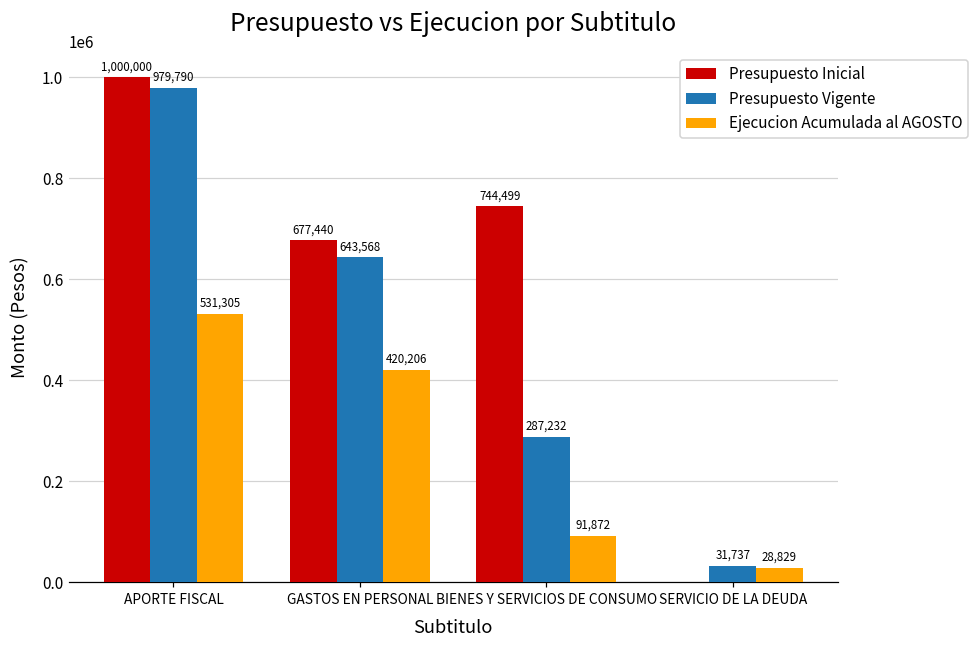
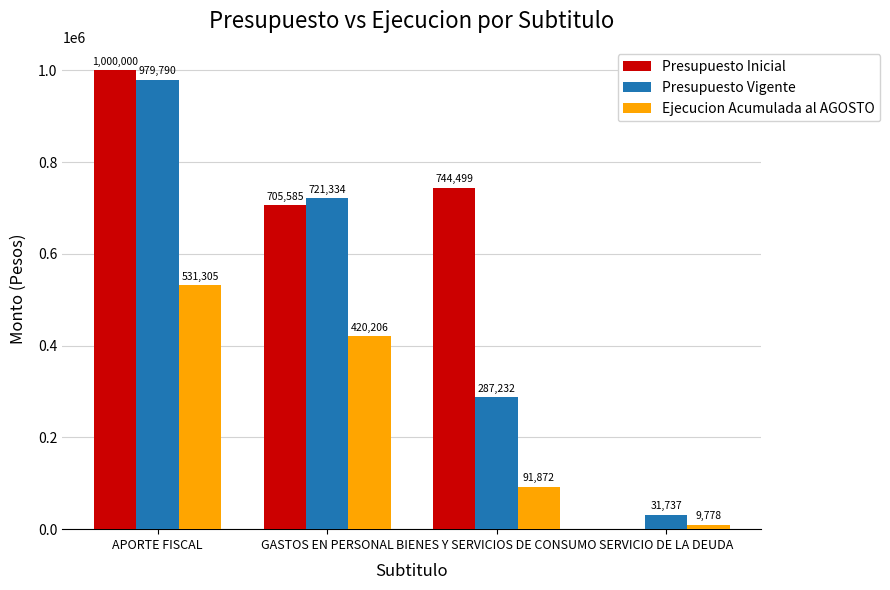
Presupuesto Inicial, GASTOS EN PERSONAL: 677,440 -> 705,585
Presupuesto Vigente, GASTOS EN PERSONAL: 643,568 -> 721,334
Ejecucion Acumulada al AGOSTO, SERVICIO DE LA DEUDA: 28,829 -> 9,778
